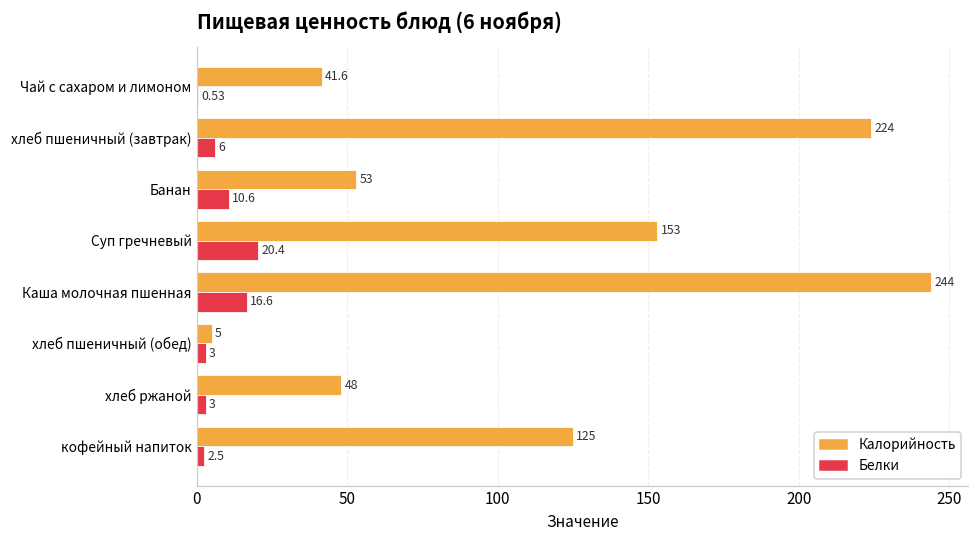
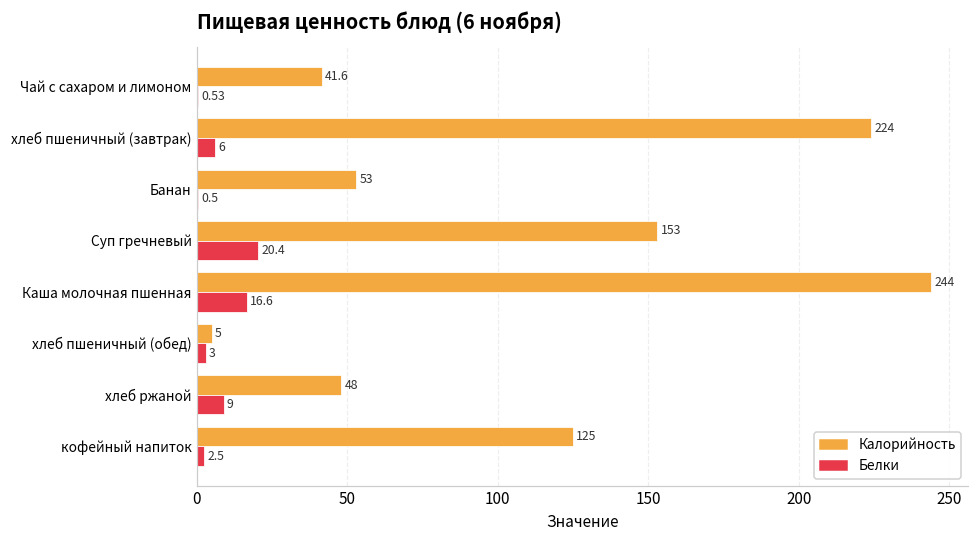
Белки, Банан: 10.6 -> 0.5
Белки, хлеб ржаной: 3 -> 9
